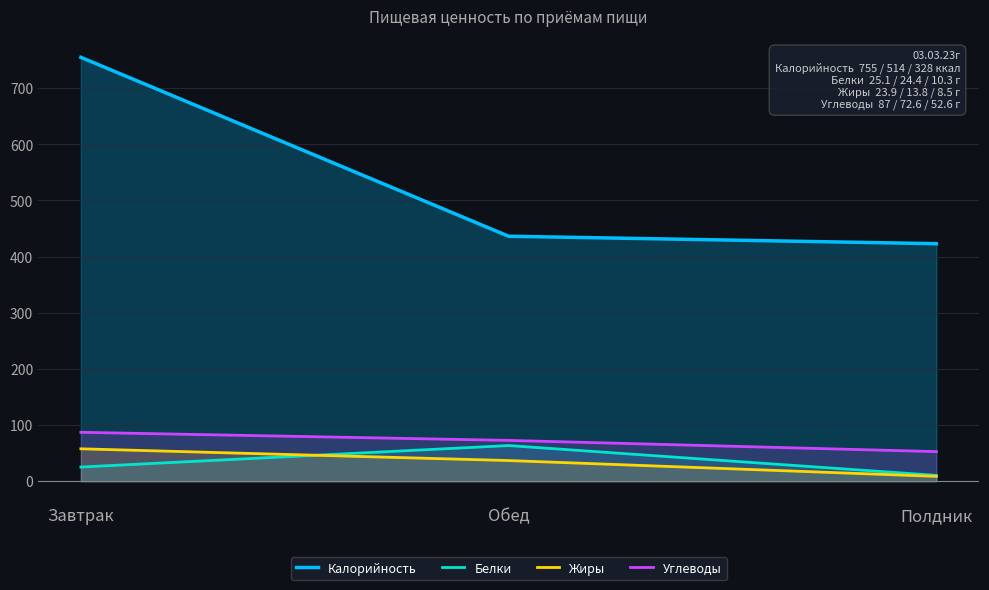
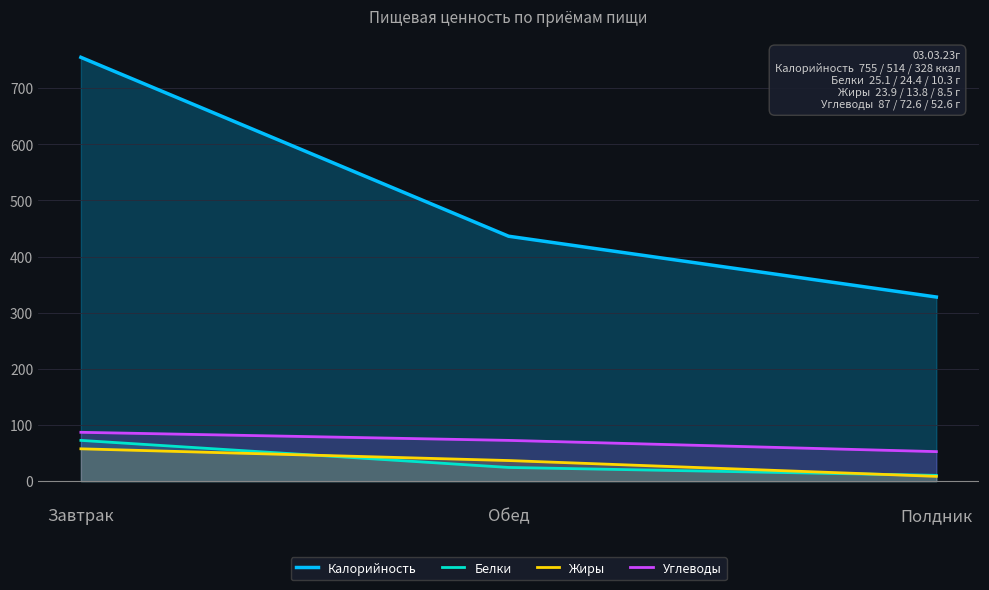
Белки, Завтрак: 30 -> 70
Белки, Обед: 60 -> 20
Калорийность, Полдник: 420 -> 330
